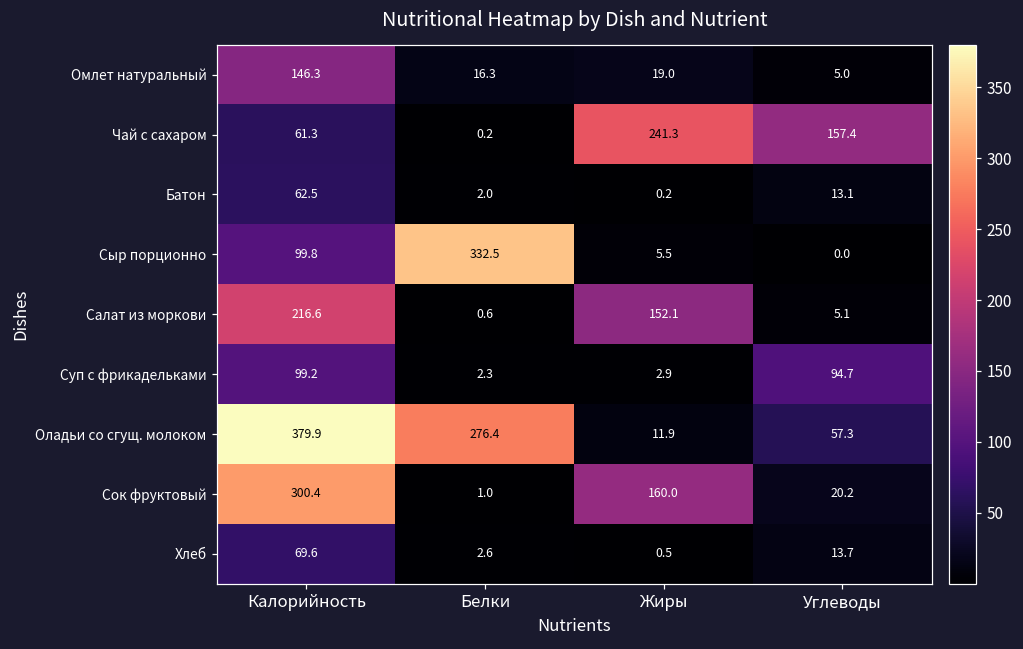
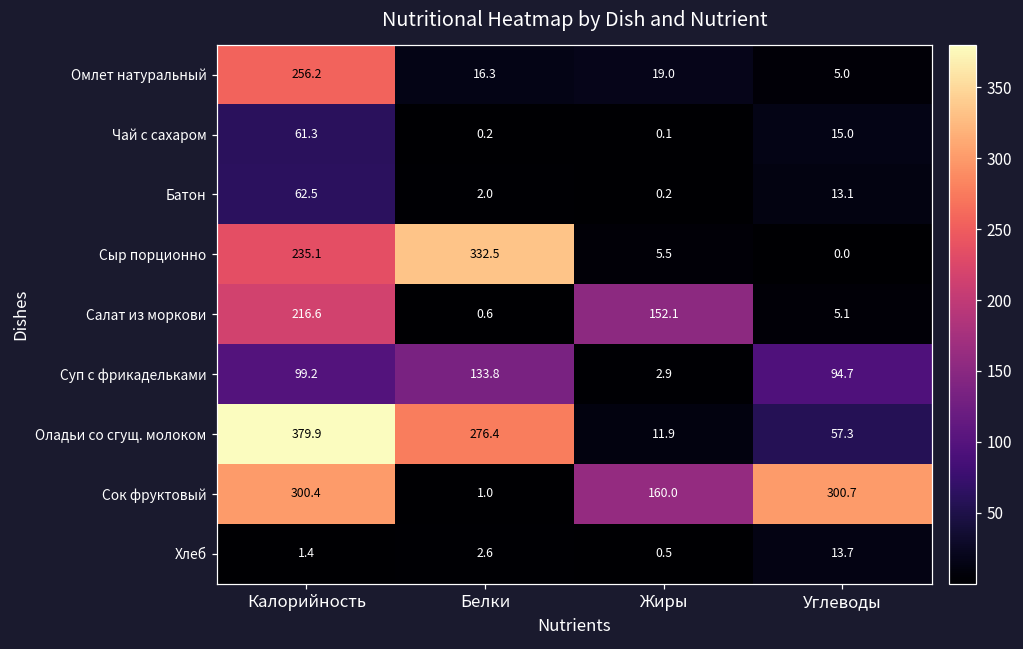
Омлет натуральный, Калорийность: 146.3 -> 256.2
Чай с сахаром, Жиры: 241.3 -> 0.1
Чай с сахаром, Углеводы: 157.4 -> 15.0
Сыр порционно, Калорийность: 99.8 -> 235.1
Суп с фрикадельками, Белки: 2.3 -> 133.8
Сок фруктовый, Углеводы: 20.2 -> 300.7
Хлеб, Калорийность: 69.6 -> 1.4
